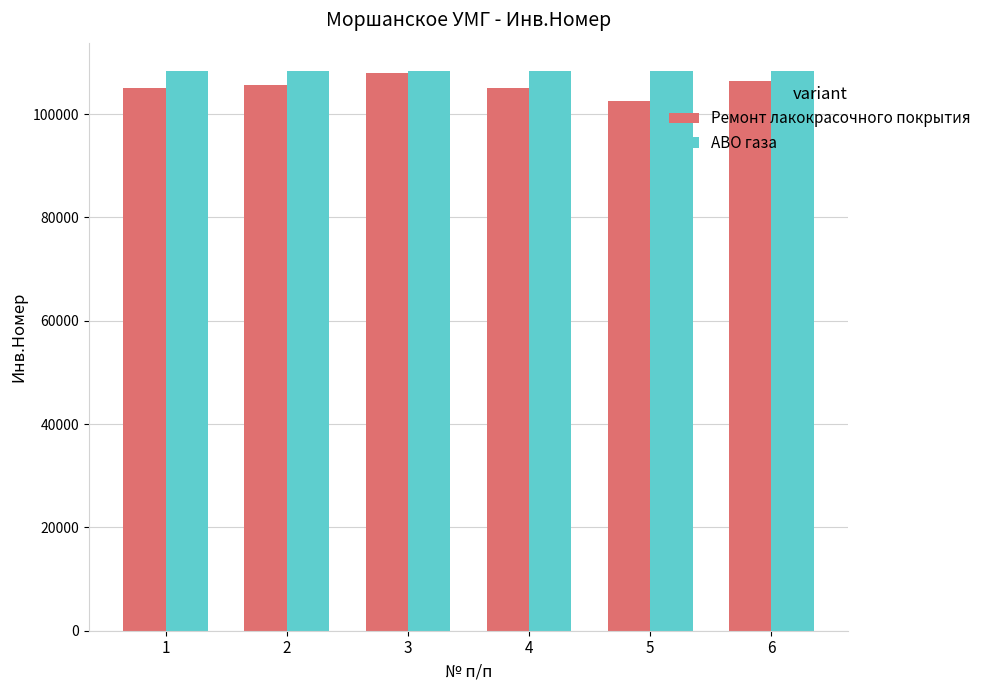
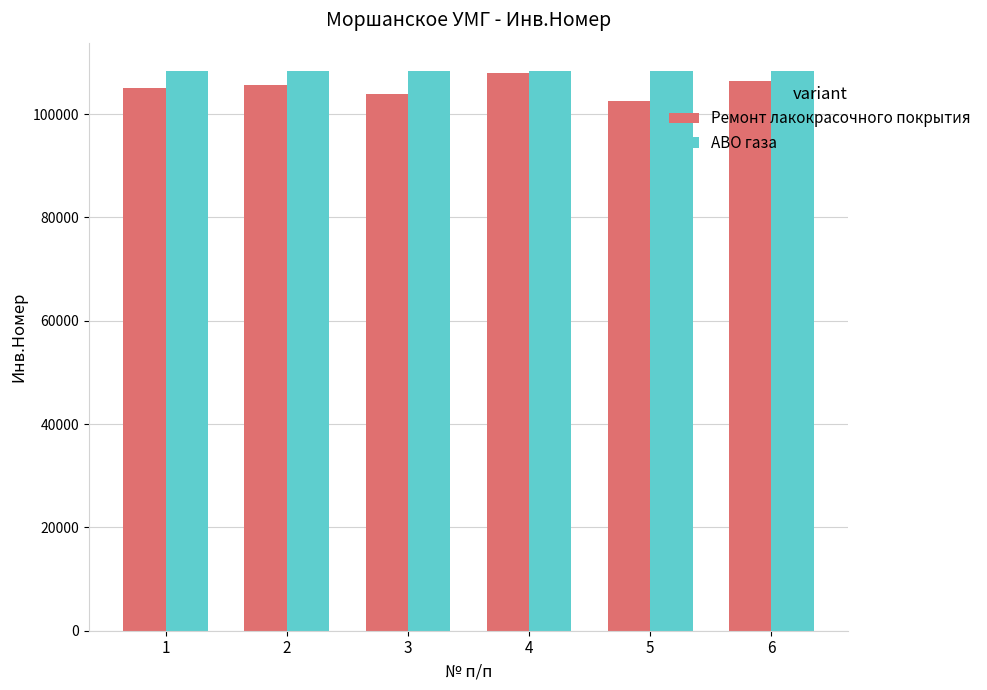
Ремонт лакокрасочного покрытия, 3: 108000 -> 104000
Ремонт лакокрасочного покрытия, 4: 105000 -> 108000
